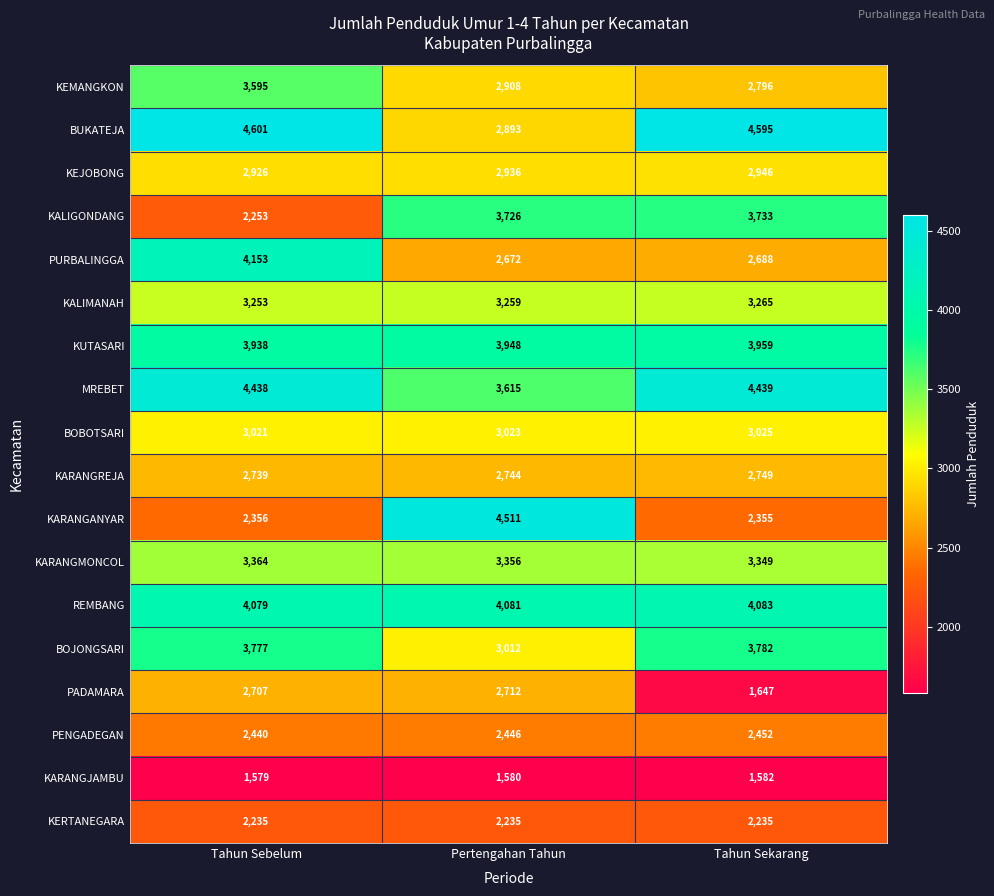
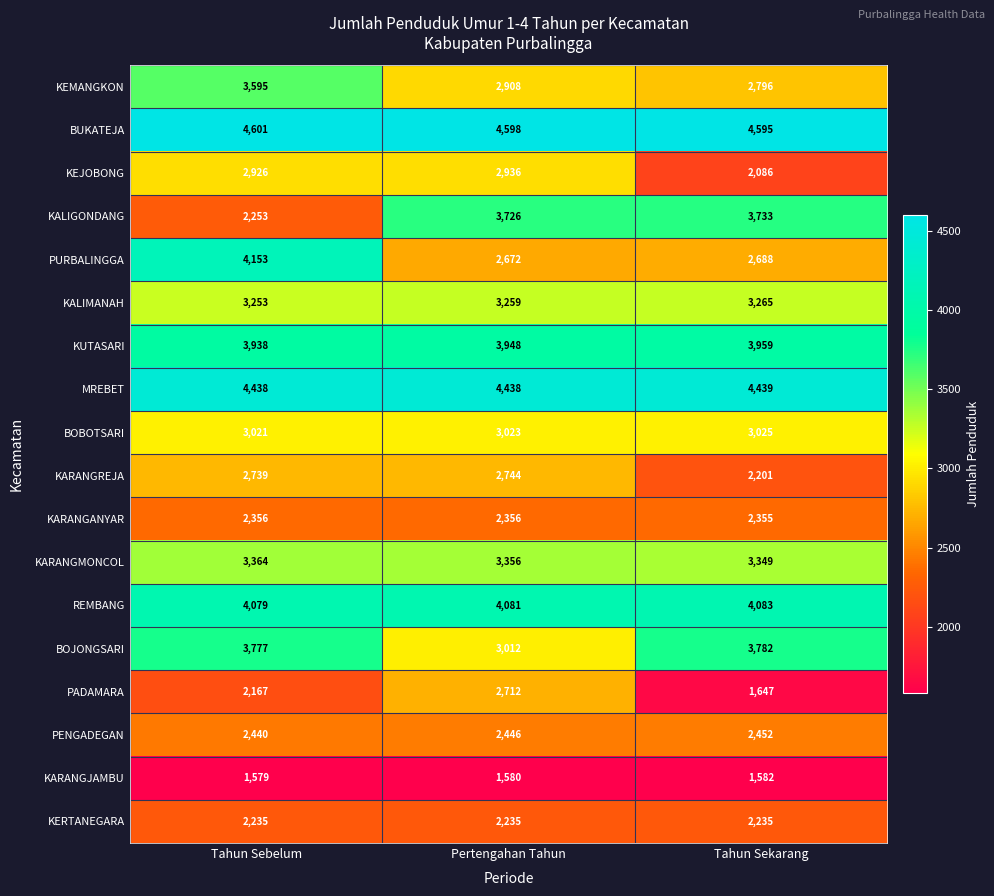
BUKATEJA, Pertengahan Tahun: 2,893 -> 4,598
KEJOBONG, Tahun Sekarang: 2,946 -> 2,086
MREBET, Pertengahan Tahun: 3,615 -> 4,438
KARANGREJA, Tahun Sekarang: 2,749 -> 2,201
KARANGANYAR, Pertengahan Tahun: 4,511 -> 2,356
PADAMARA, Tahun Sebelum: 2,707 -> 2,167
